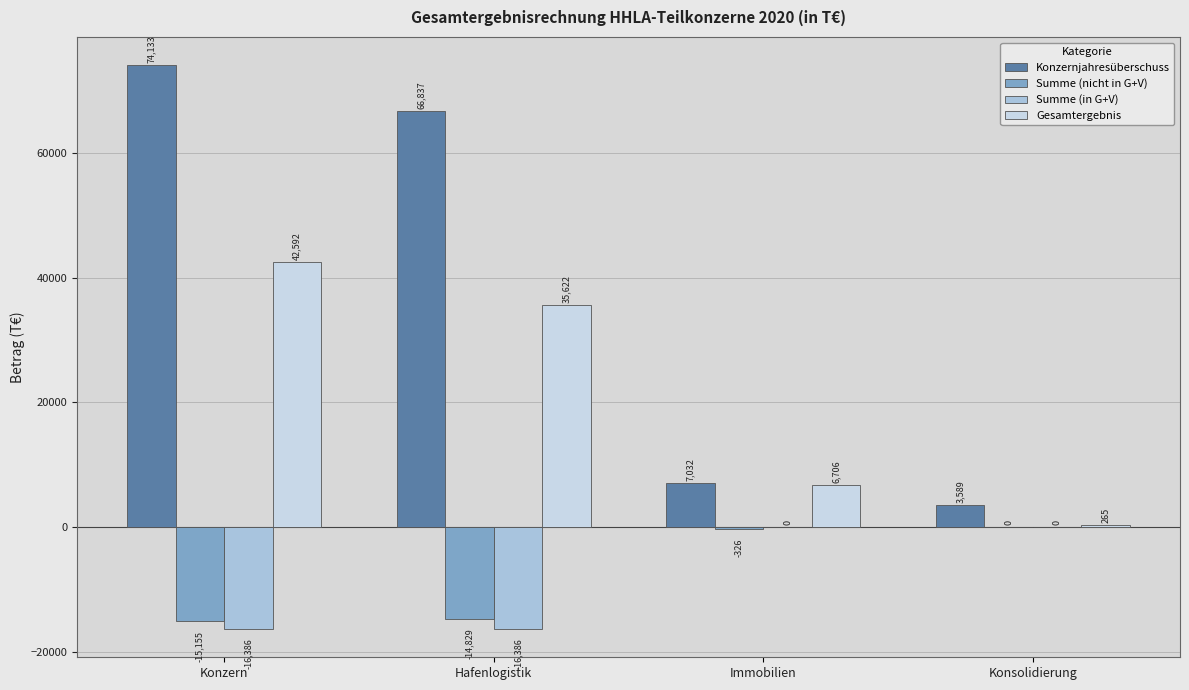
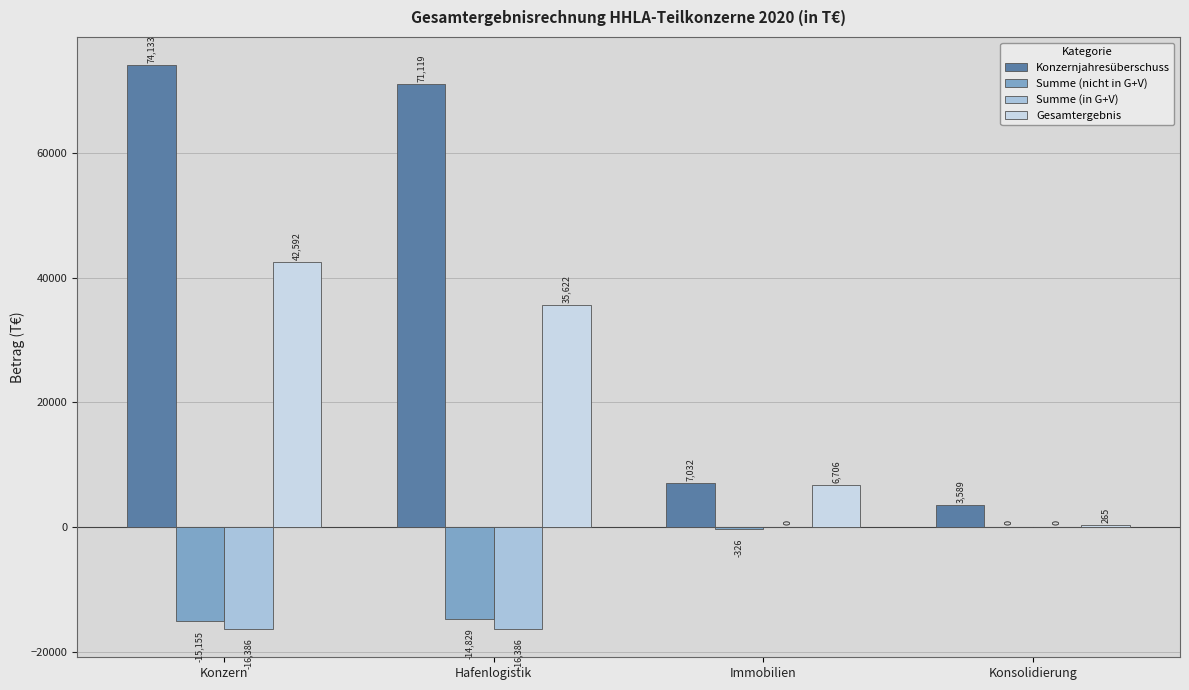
Konzernjahresüberschuss, Hafenlogistik: 66,837 -> 71,119
